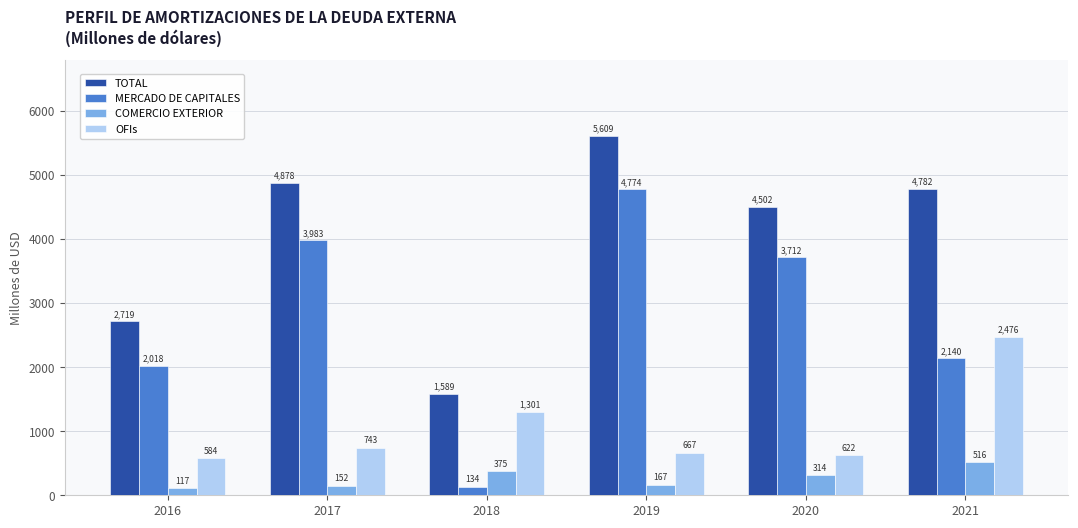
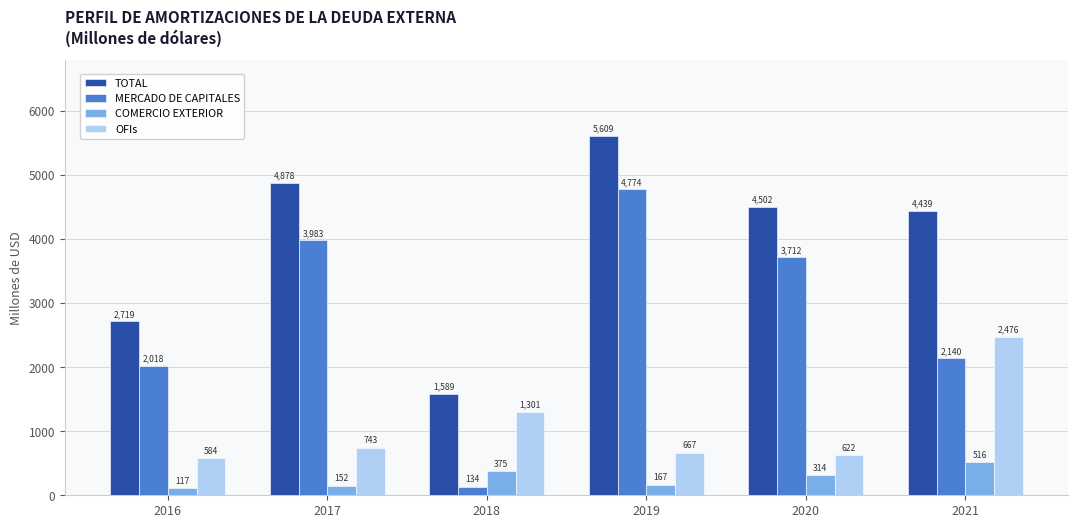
TOTAL, 2021: 4,782 -> 4,439
